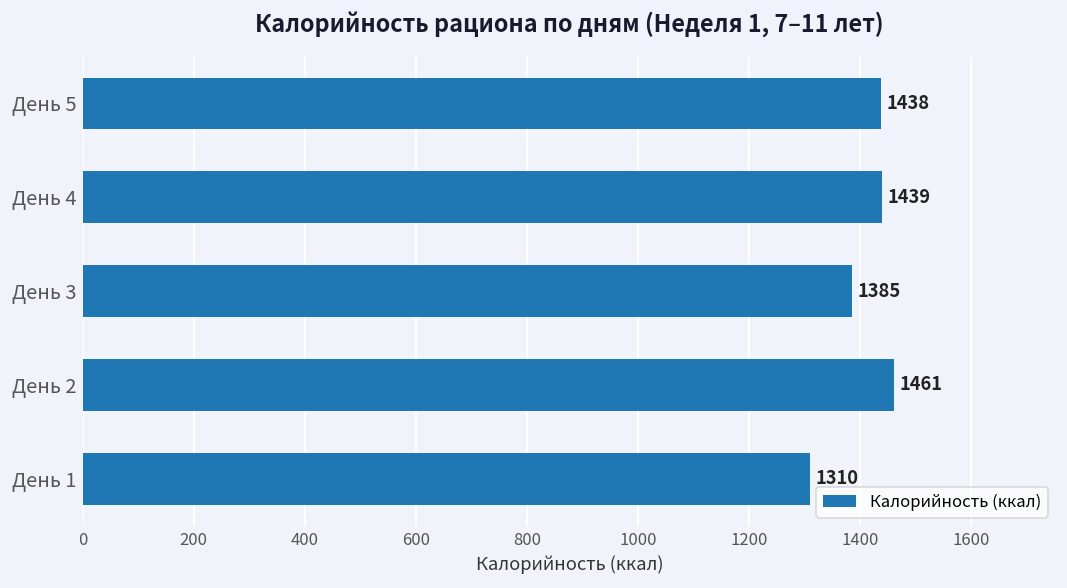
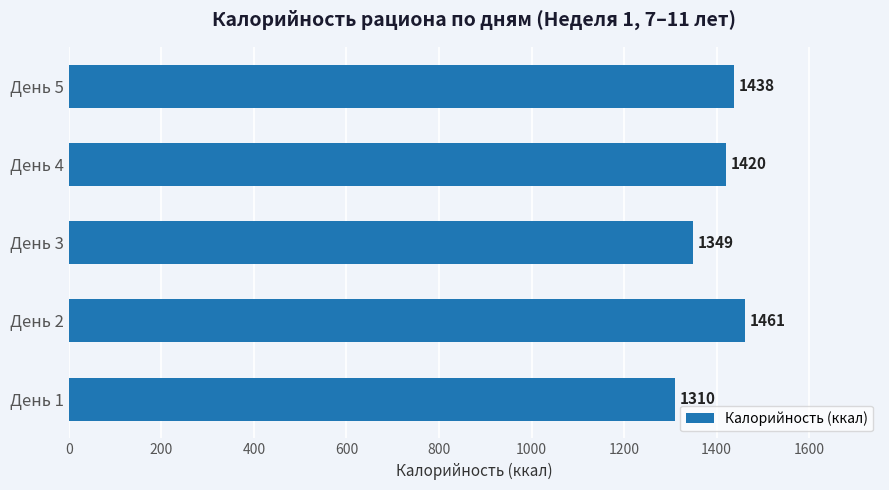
День 4: 1439 -> 1420
День 3: 1385 -> 1349
